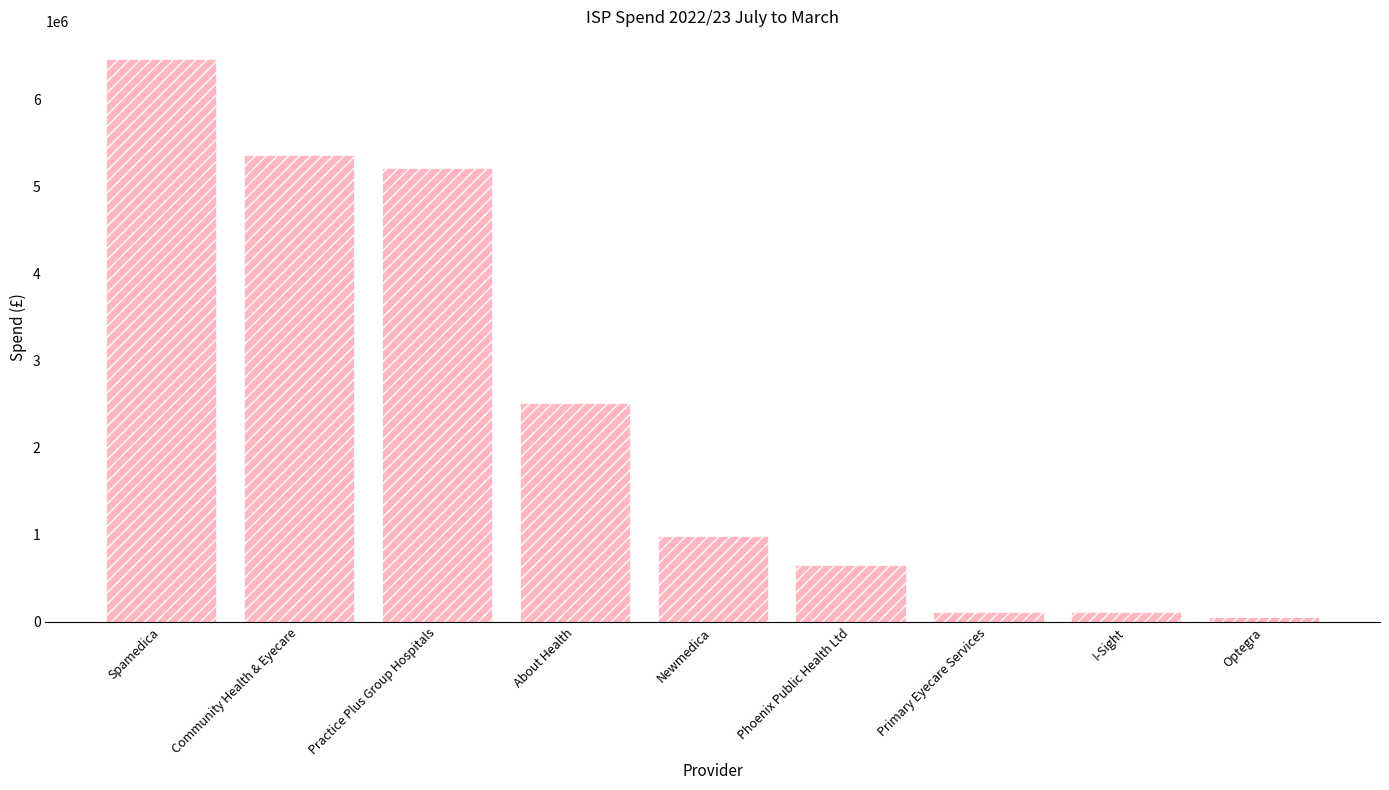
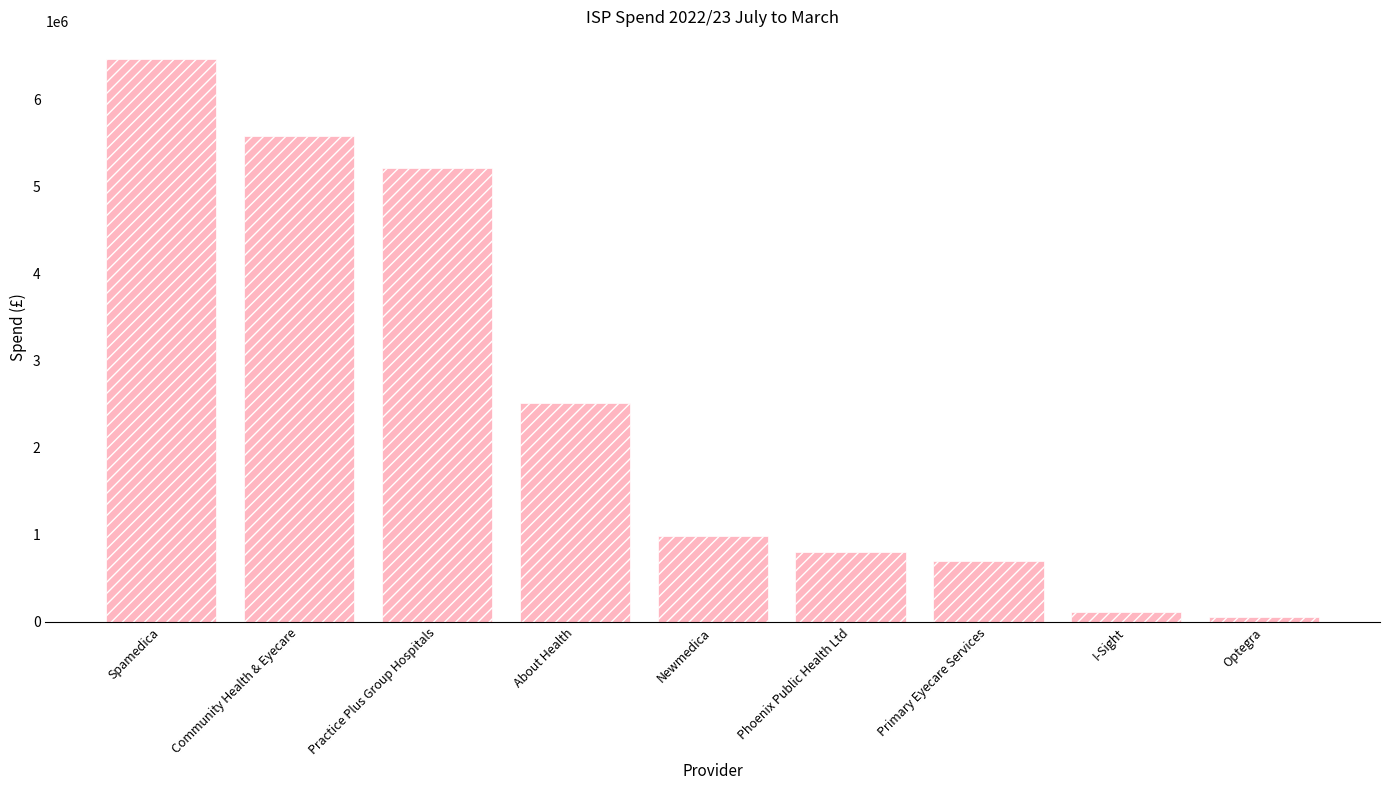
Community Health & Eyecare: 5400000 -> 5600000
Phoenix Public Health Ltd: 700000 -> 800000
Primary Eyecare Services: 100000 -> 700000
